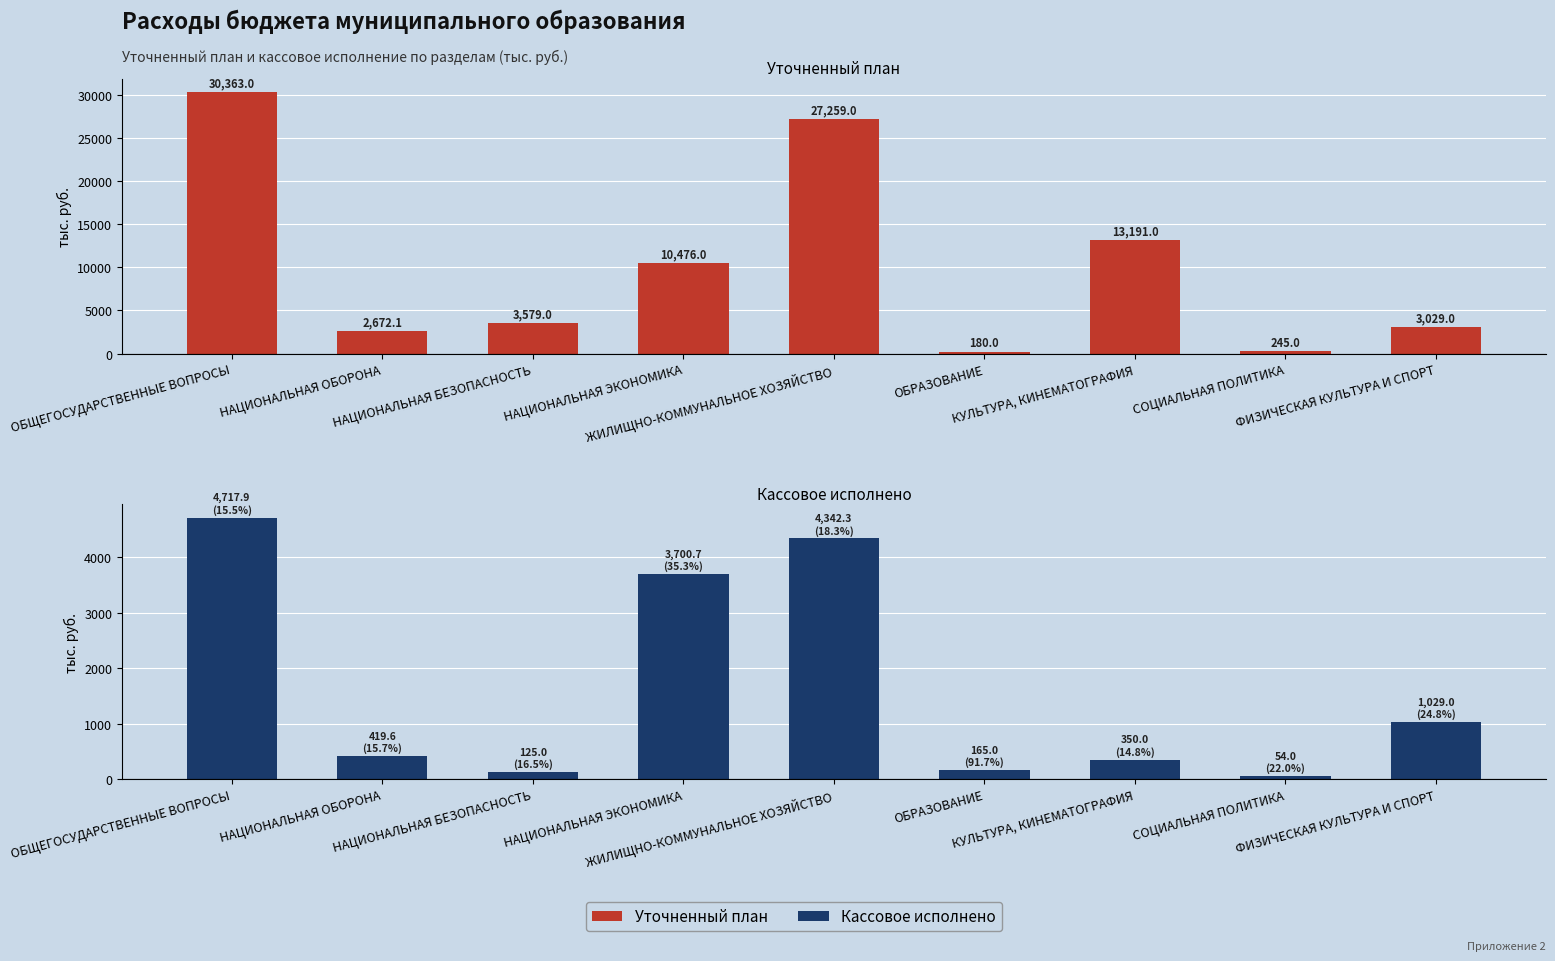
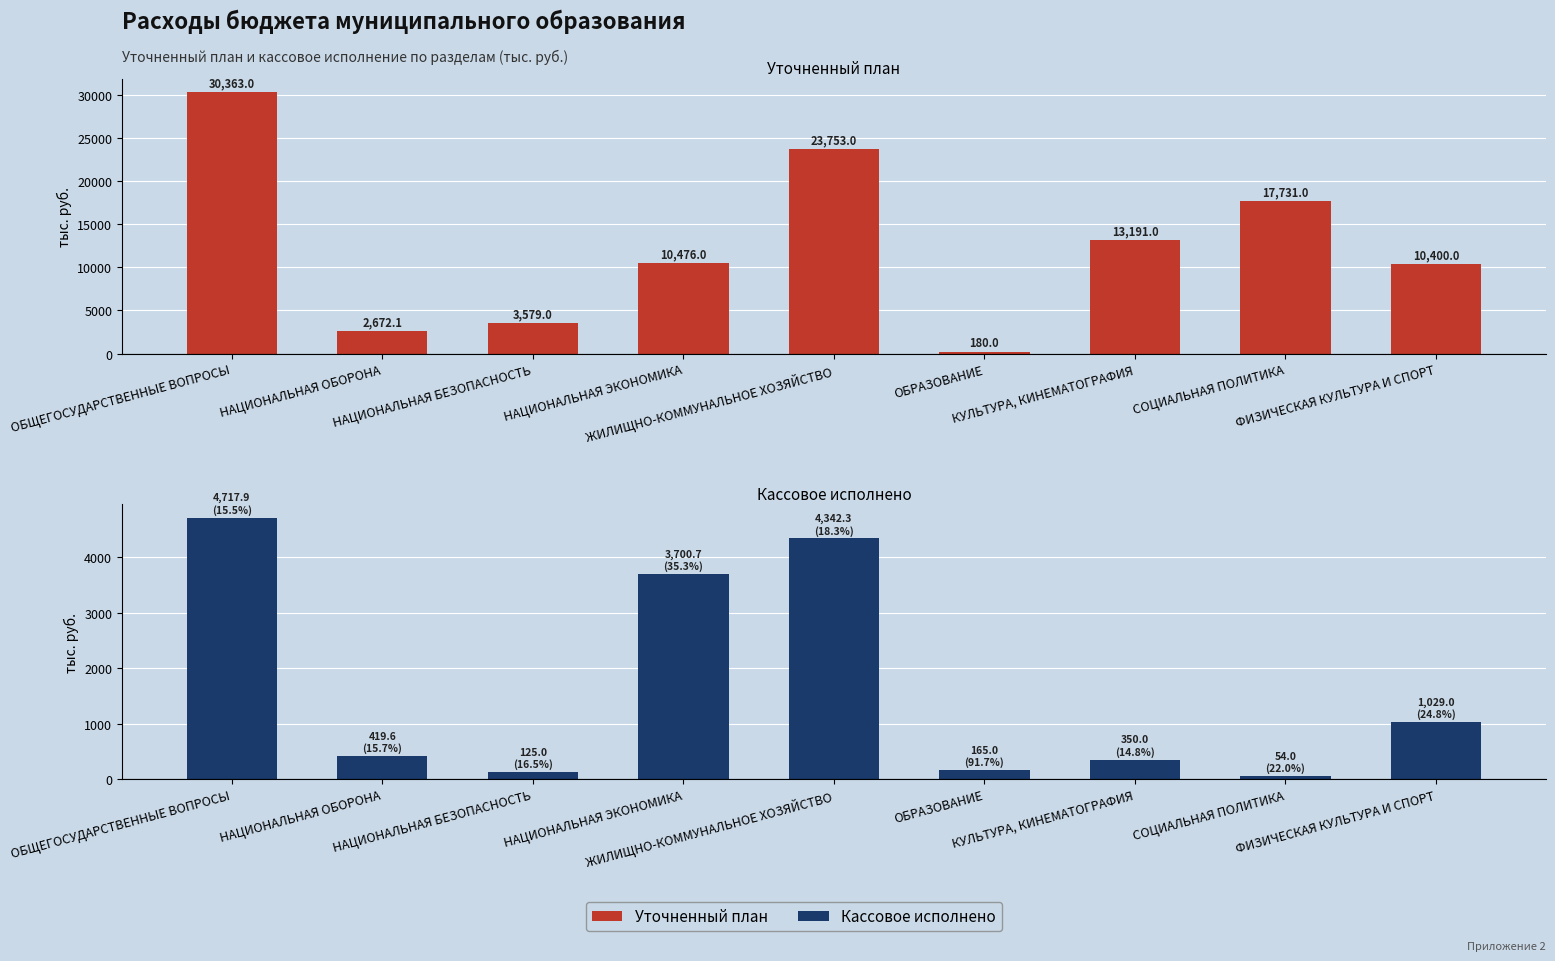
Уточненный план, ЖИЛИЩНО-КОММУНАЛЬНОЕ ХОЗЯЙСТВО: 27,259.0 -> 23,753.0
Уточненный план, СОЦИАЛЬНАЯ ПОЛИТИКА: 245.0 -> 17,731.0
Уточненный план, ФИЗИЧЕСКАЯ КУЛЬТУРА И СПОРТ: 3,029.0 -> 10,400.0
